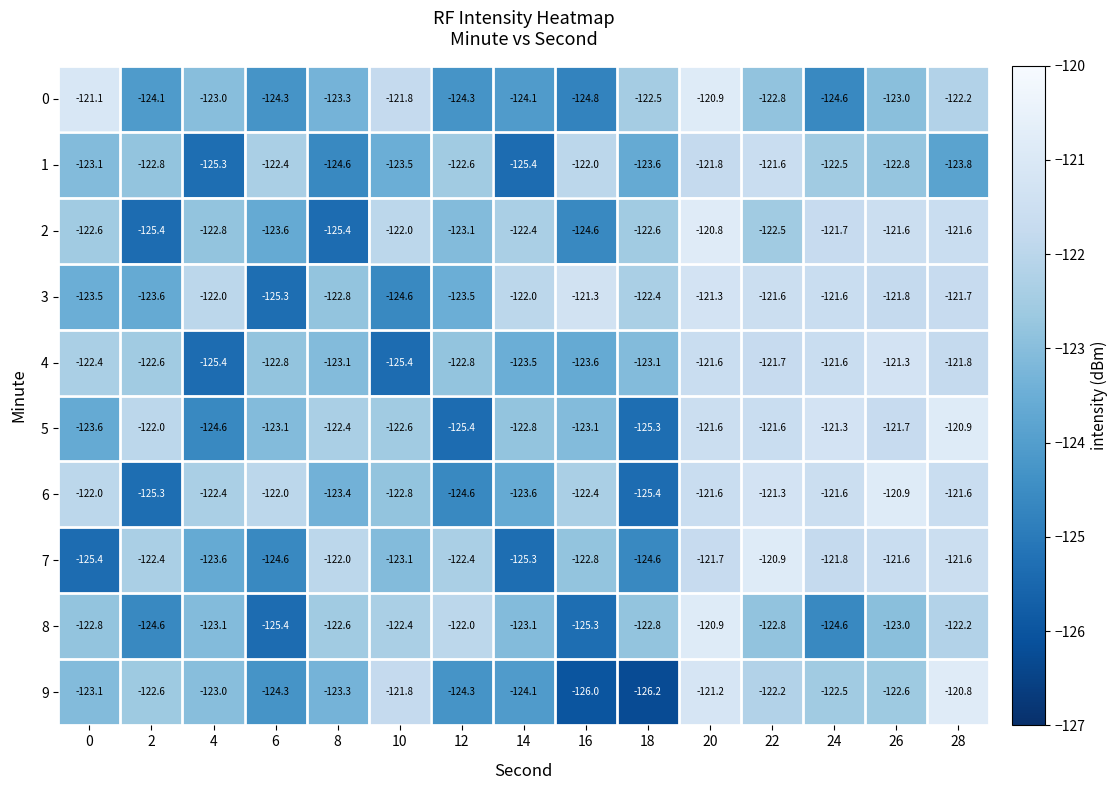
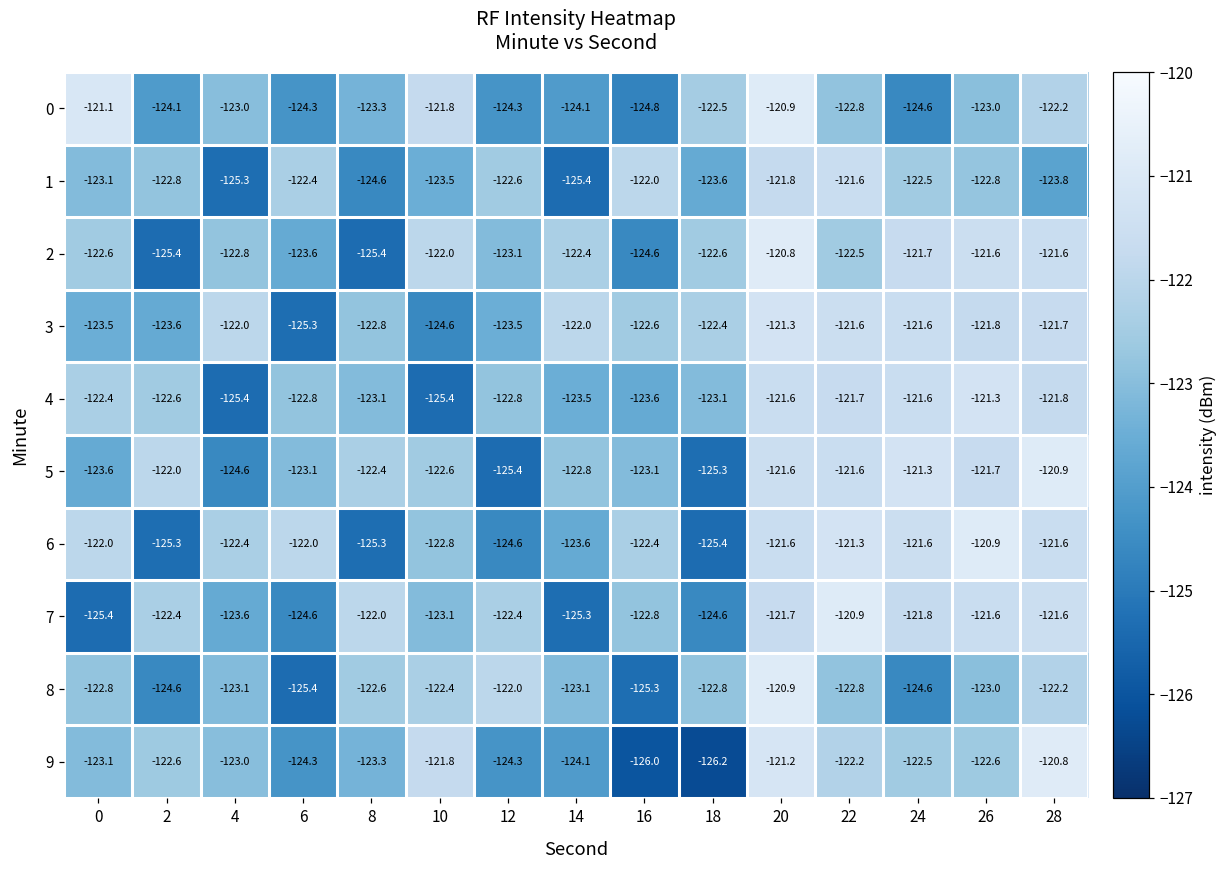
3, 16: -121.3 -> -122.6
6, 8: -123.4 -> -125.3
